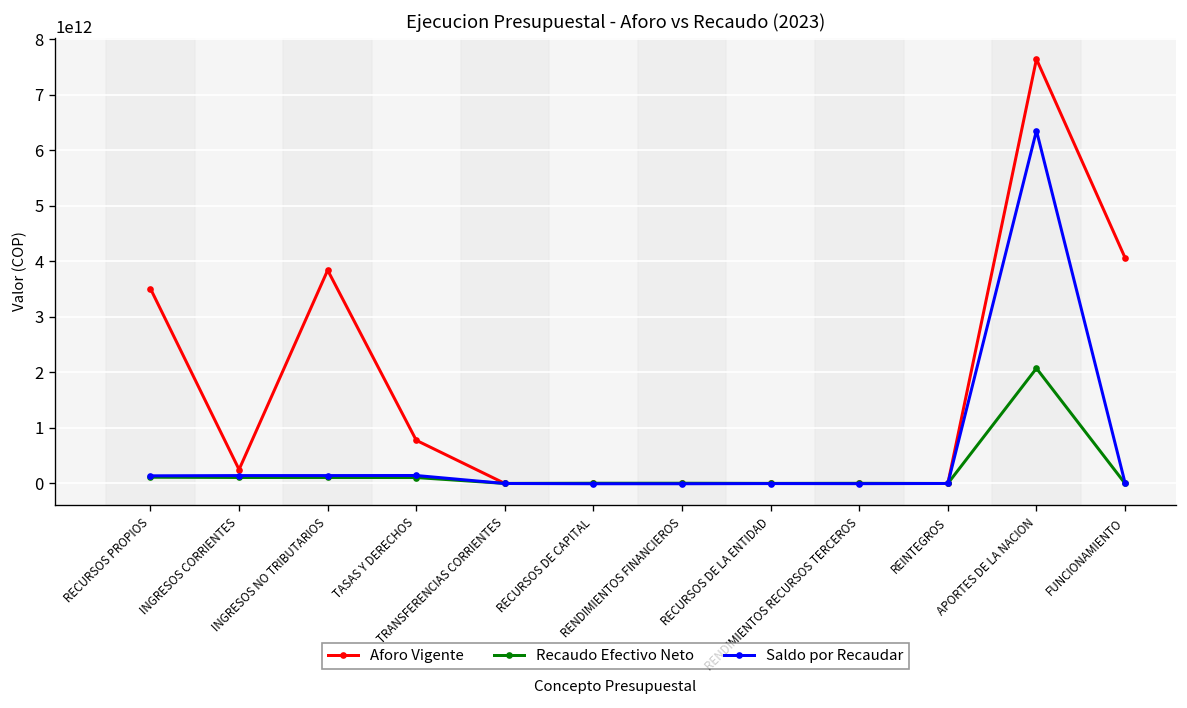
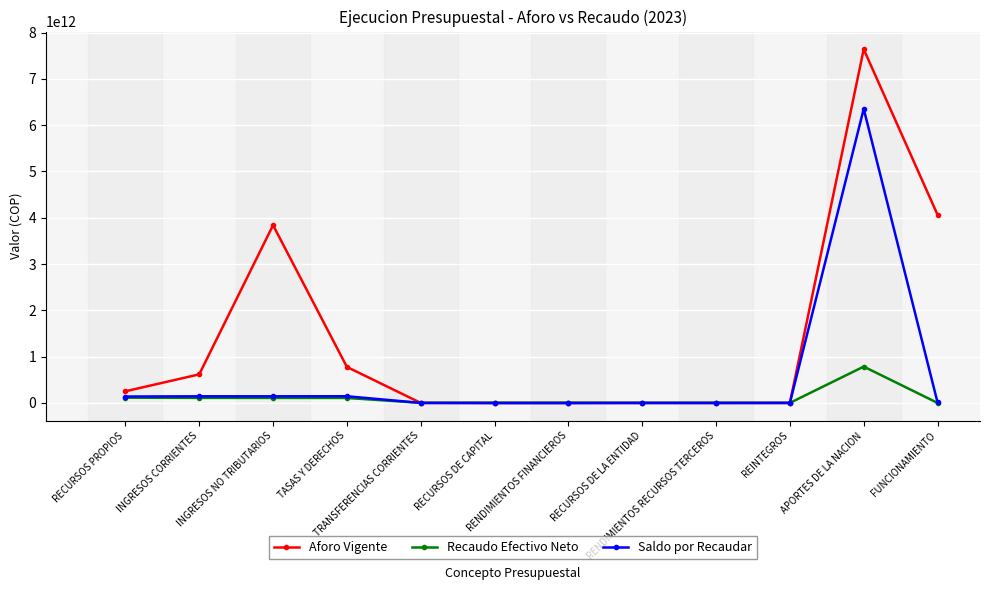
Aforo Vigente, RECURSOS PROPIOS: 3500000000000 -> 300000000000
Aforo Vigente, INGRESOS CORRIENTES: 300000000000 -> 600000000000
Recaudo Efectivo Neto, APORTES DE LA NACION: 2100000000000 -> 800000000000
